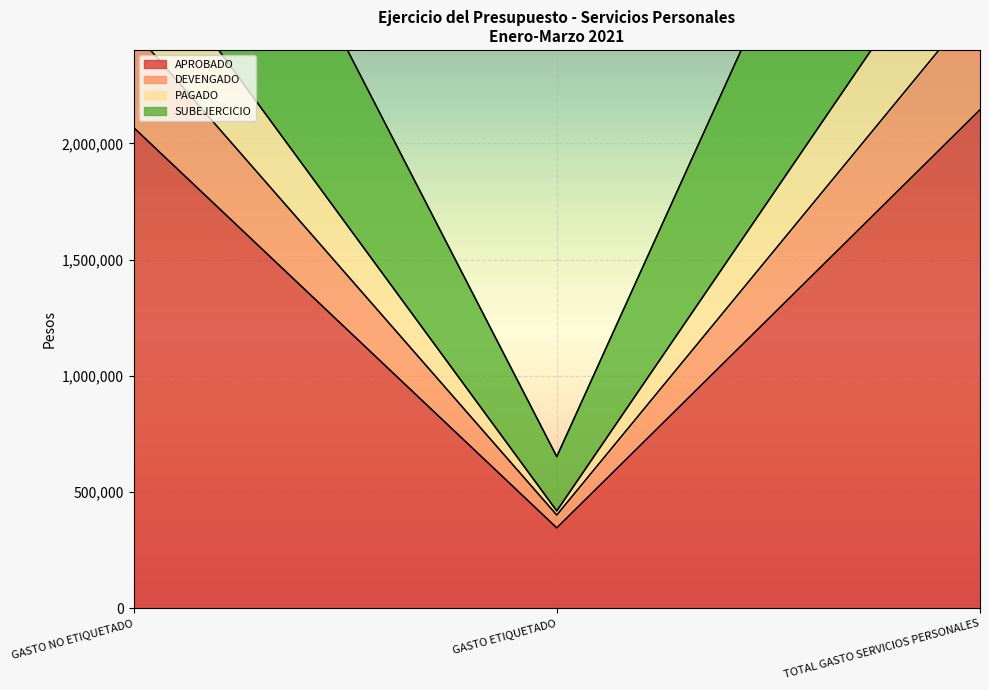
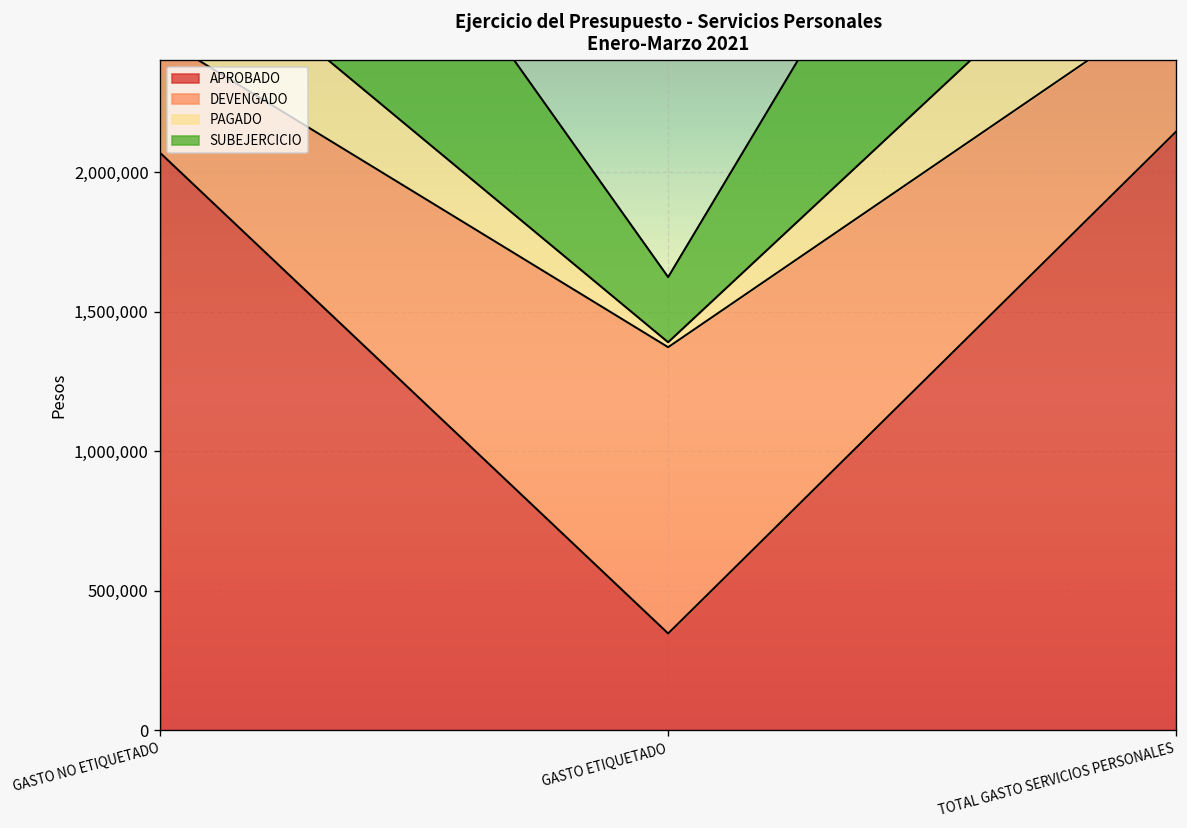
DEVENGADO, GASTO ETIQUETADO: 60,000 -> 1,030,000
